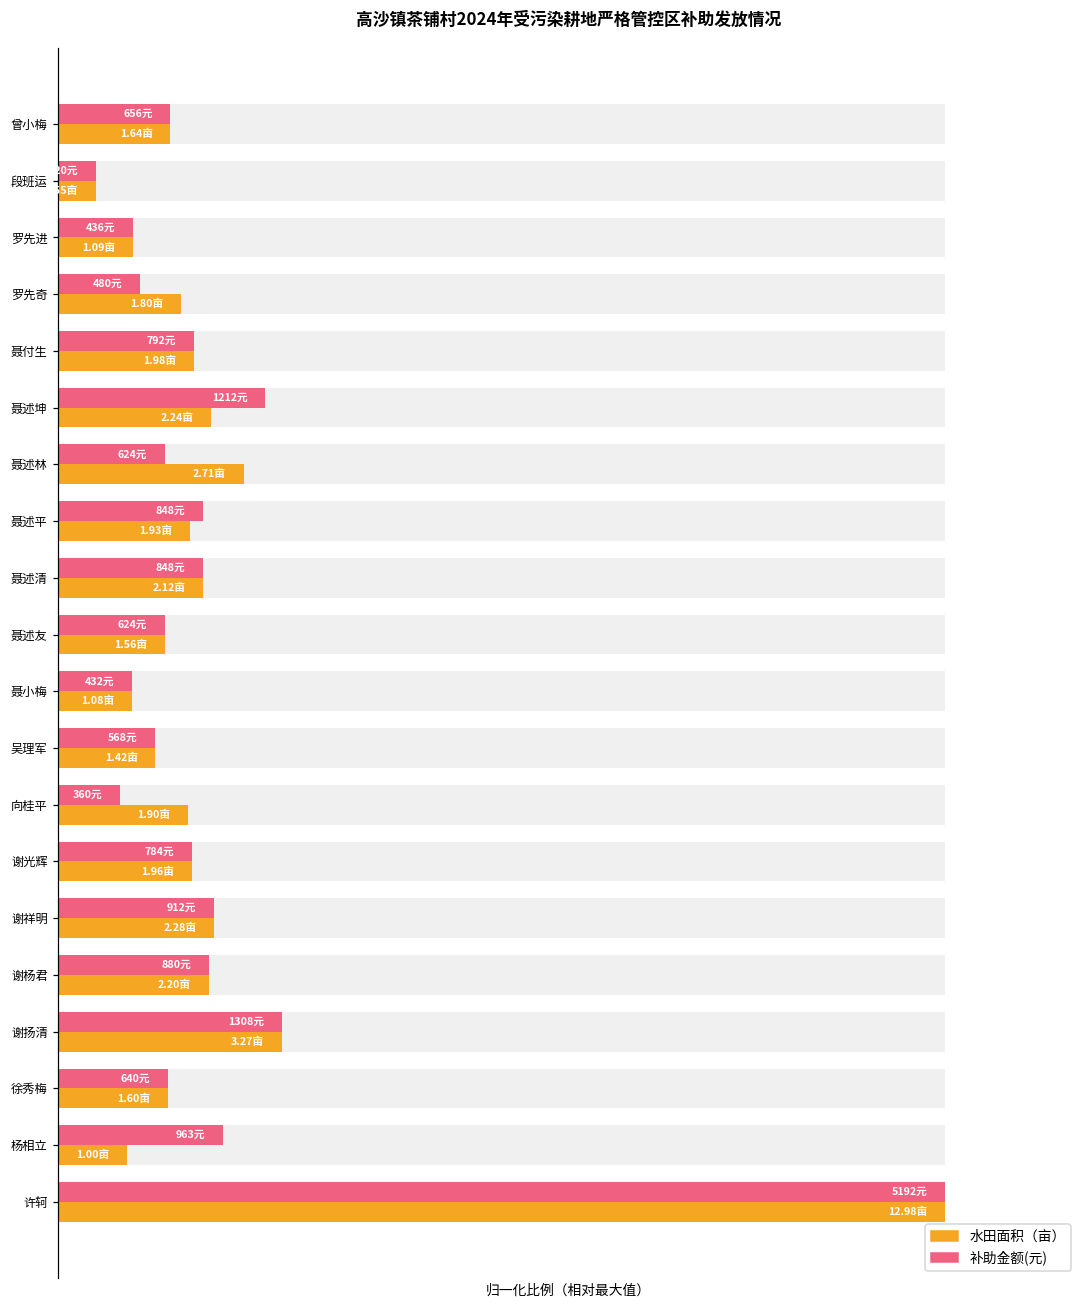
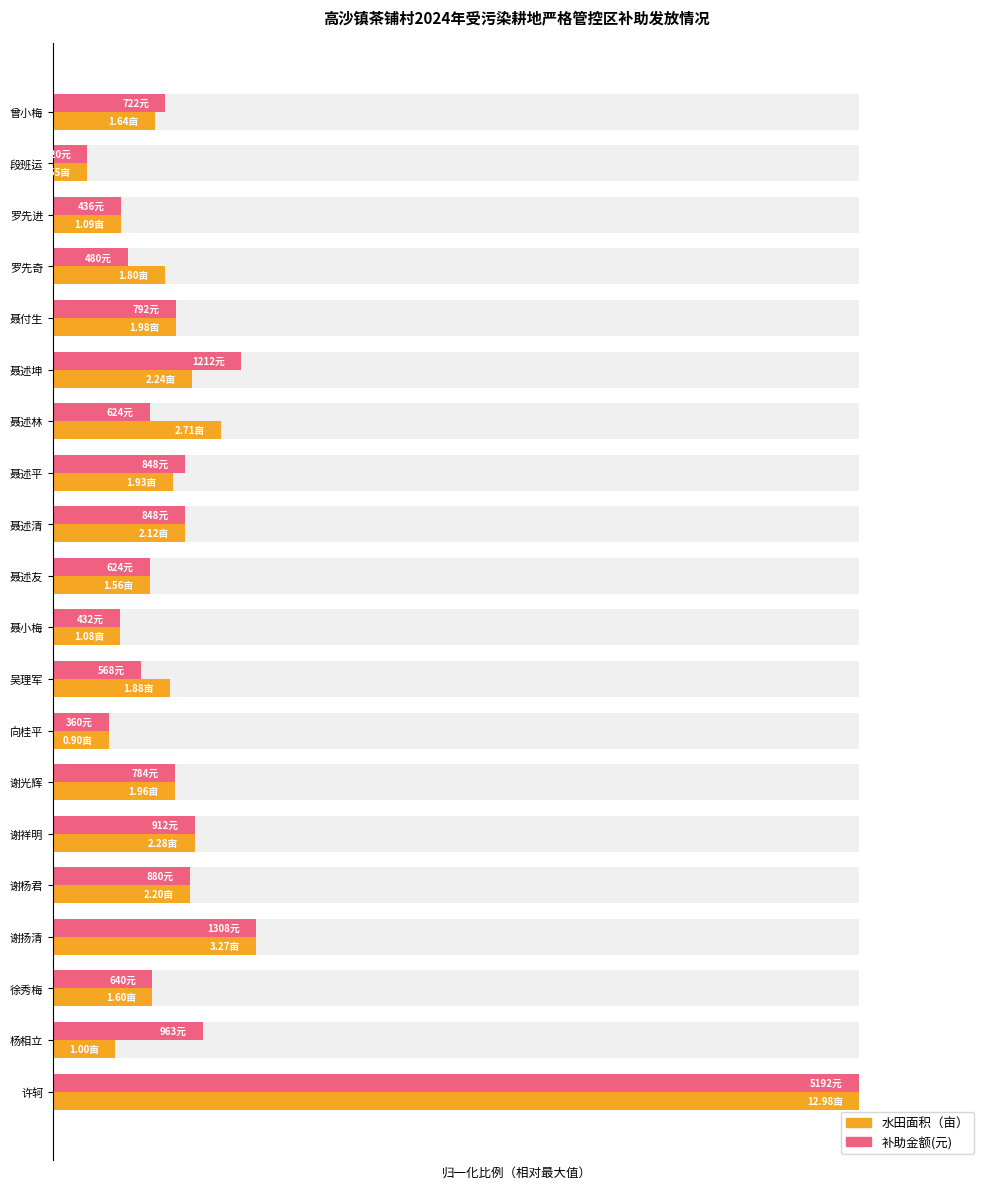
补助金额(元), 曾小梅: 656元 -> 722元
水田面积（亩）, 吴理军: 1.42亩 -> 1.88亩
水田面积（亩）, 向桂平: 1.90亩 -> 0.90亩
